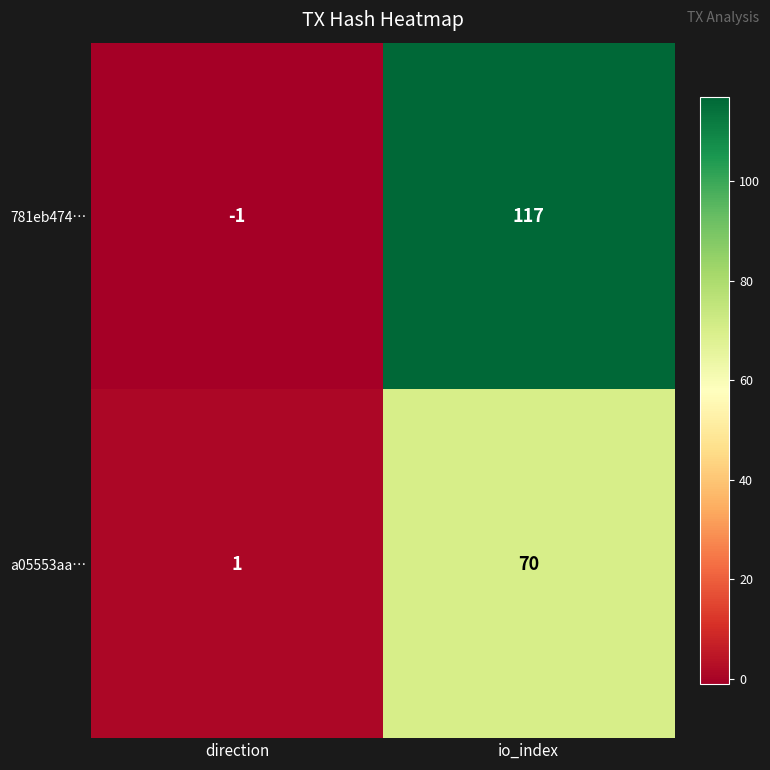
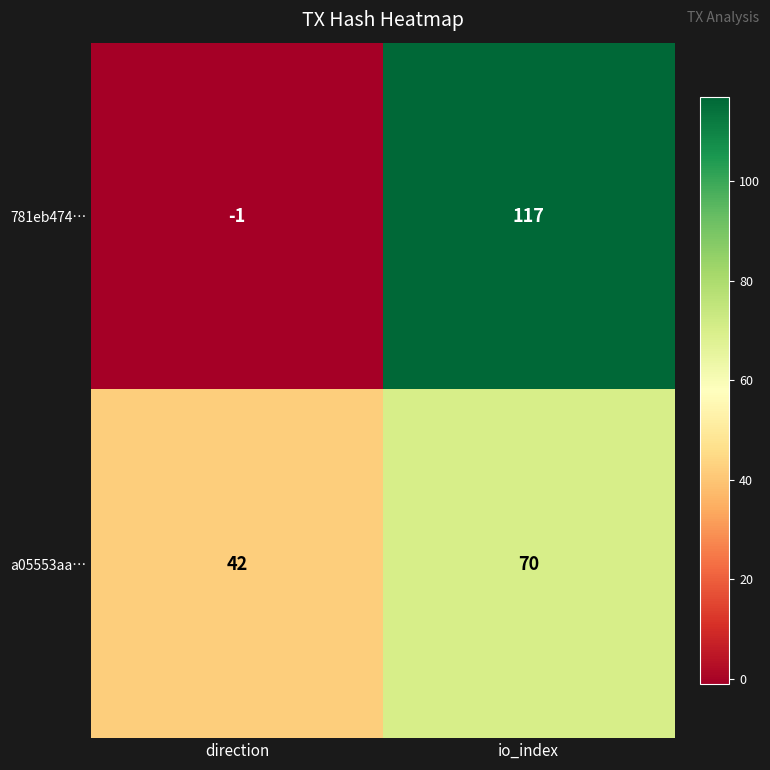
a05553aa…, direction: 1 -> 42
